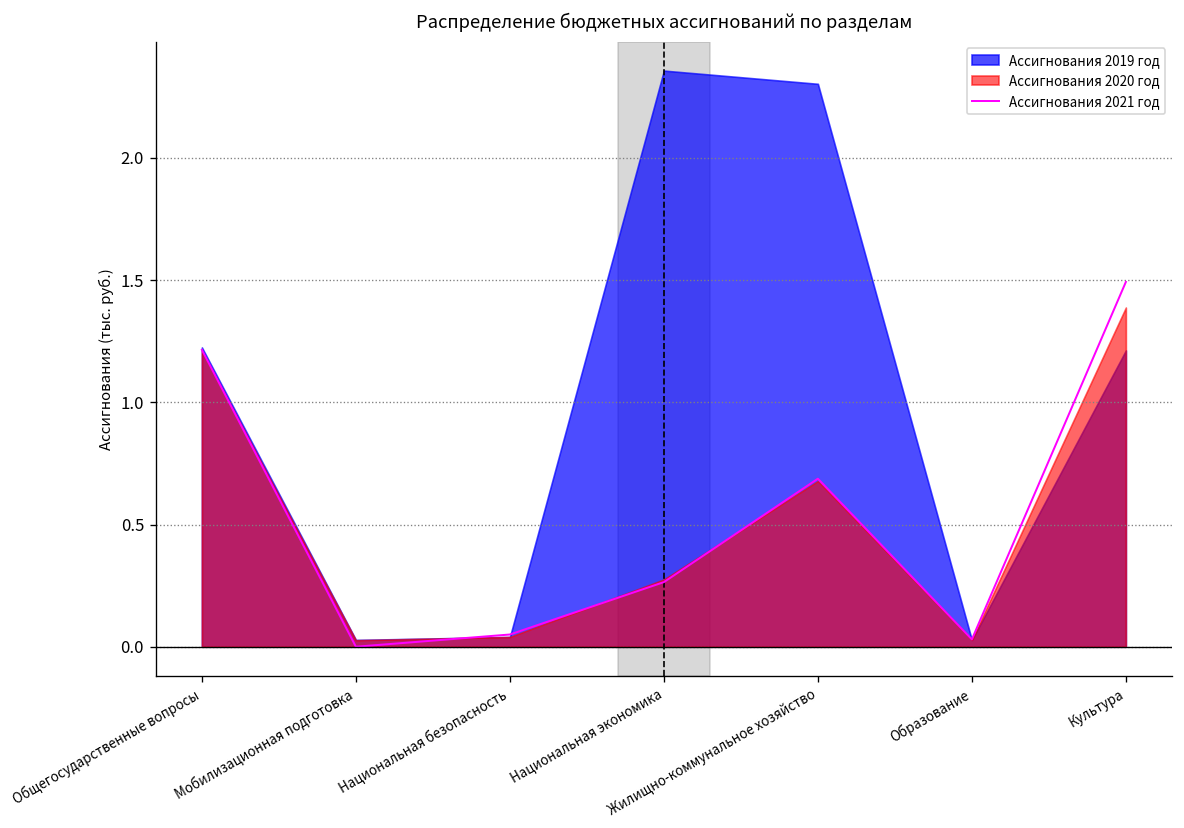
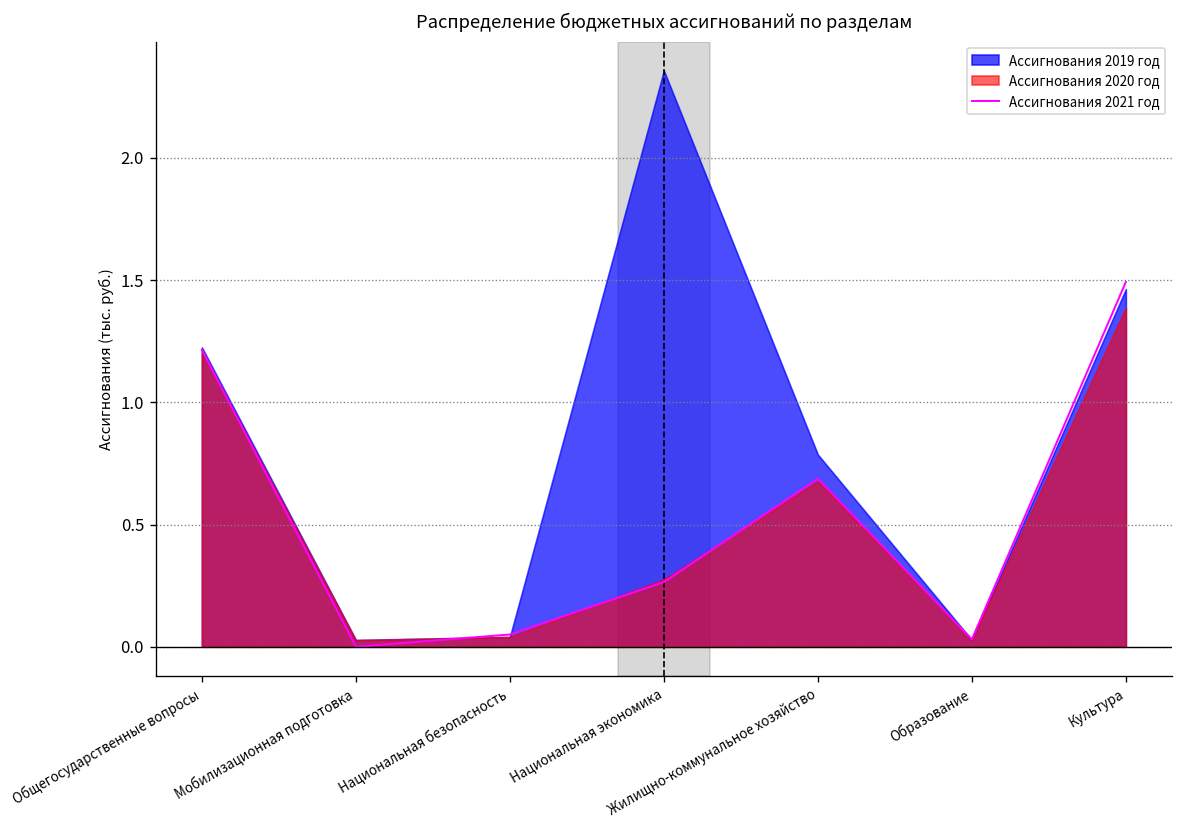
Ассигнования 2019 год, Жилищно-коммунальное хозяйство: 2.30 -> 0.79
Ассигнования 2019 год, Культура: 1.21 -> 1.46
